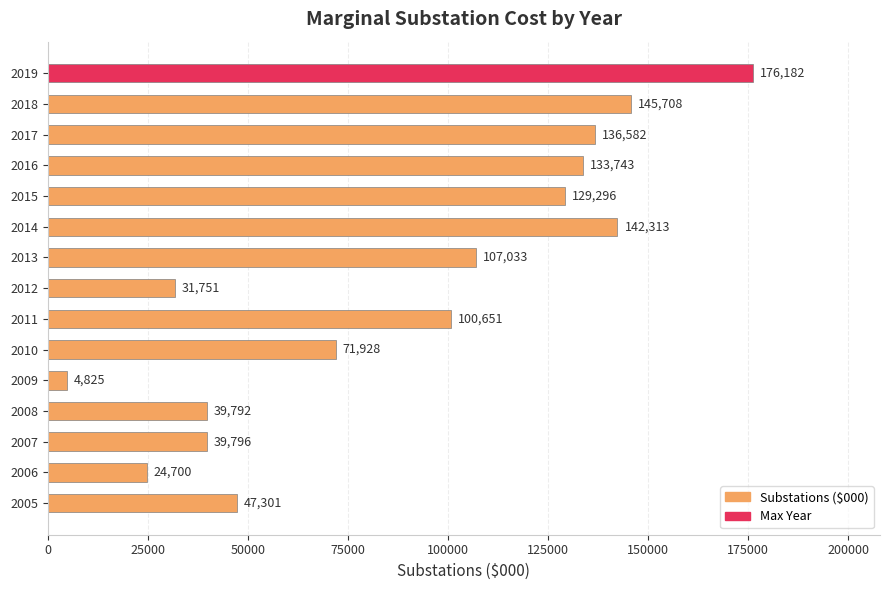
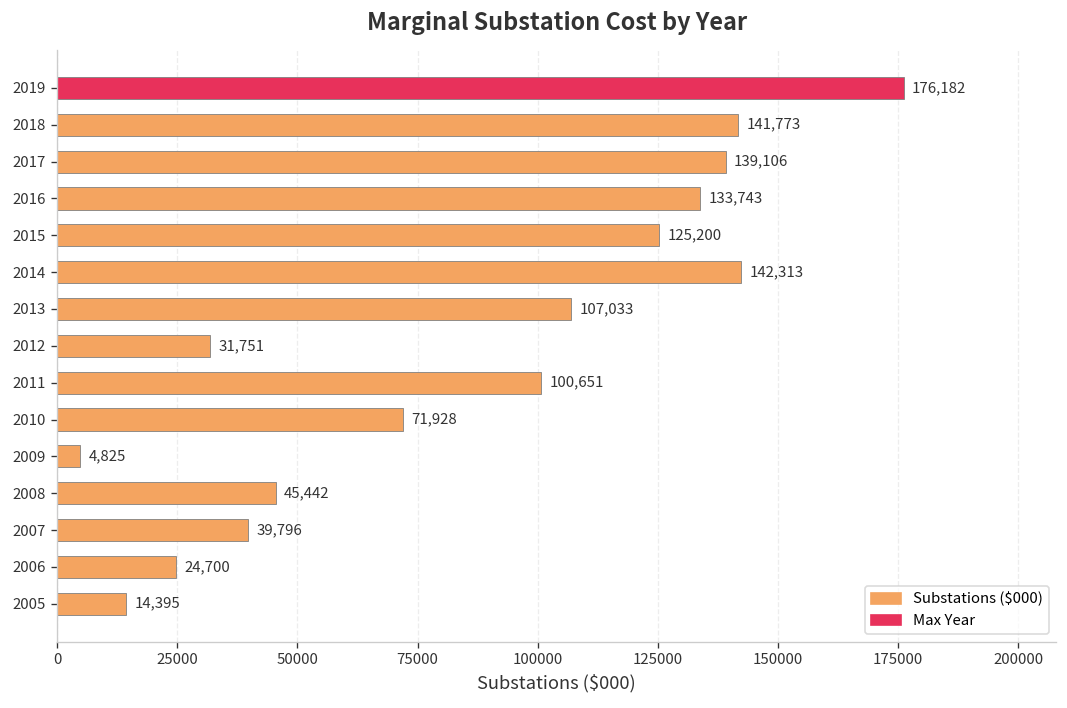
2018: 145,708 -> 141,773
2017: 136,582 -> 139,106
2015: 129,296 -> 125,200
2008: 39,792 -> 45,442
2005: 47,301 -> 14,395
